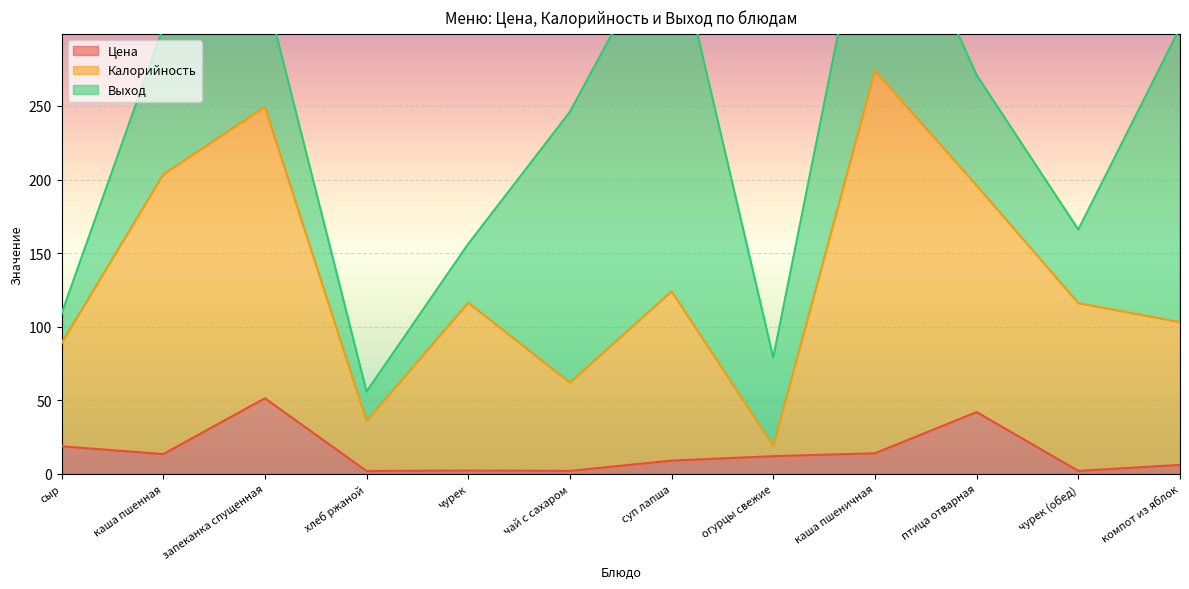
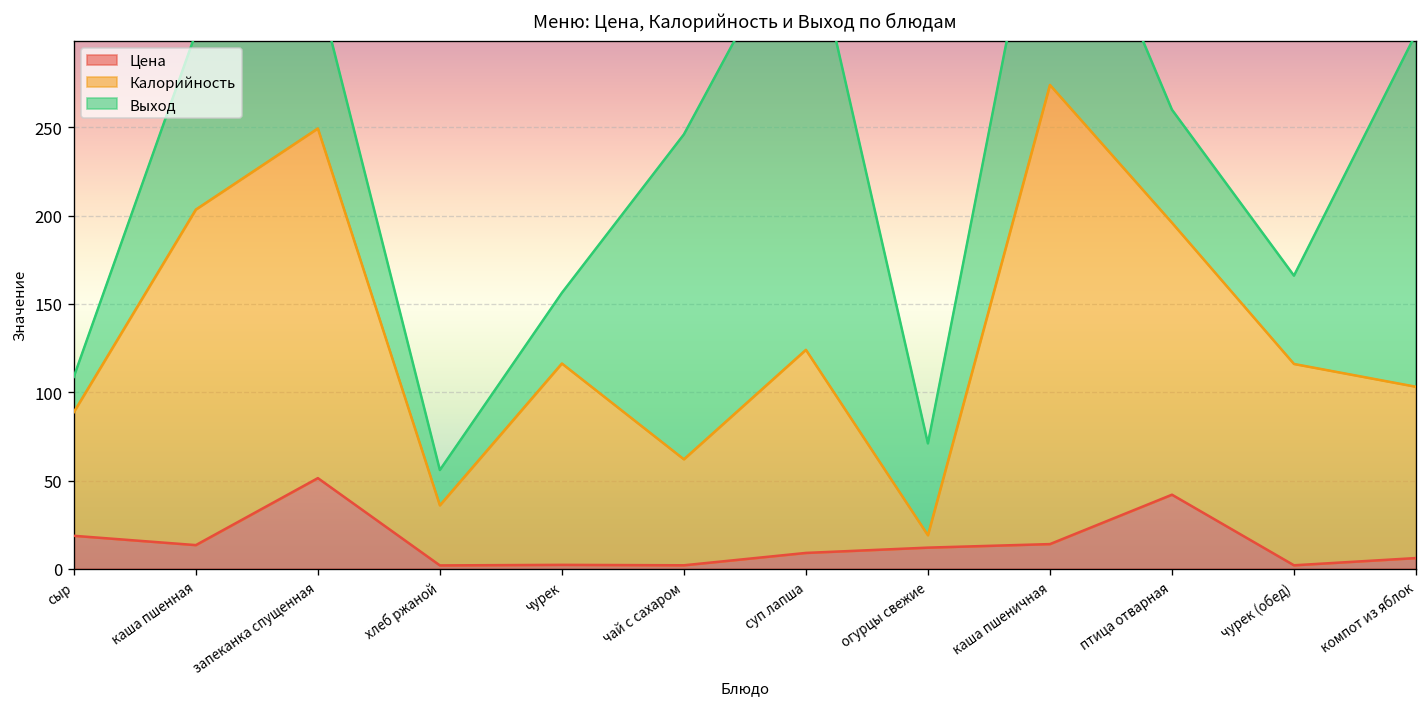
Выход, огурцы свежие: 60 -> 52
Выход, птица отварная: 75 -> 64
